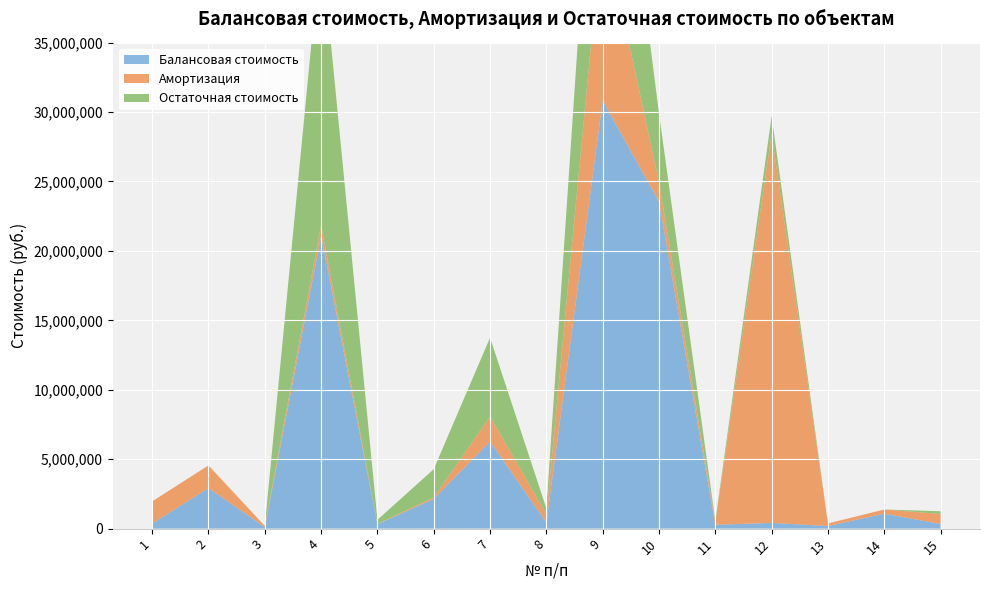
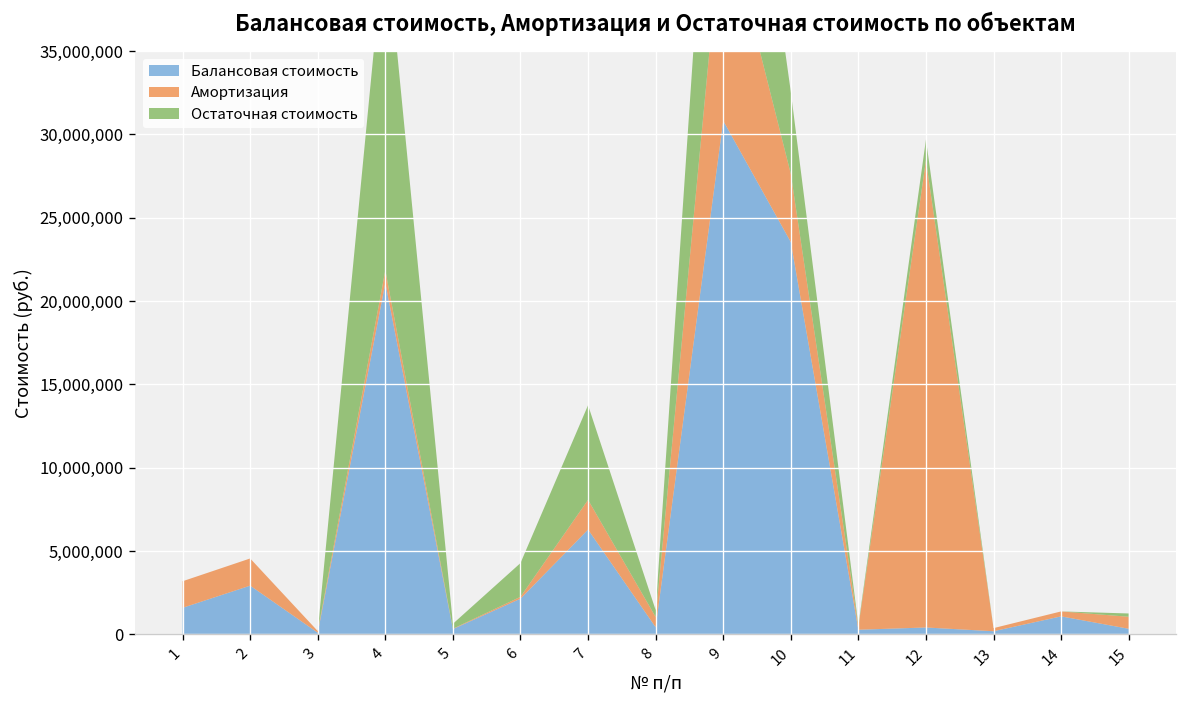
Балансовая стоимость, 1: 400,000 -> 1,600,000
Амортизация, 10: 1,400,000 -> 4,100,000
